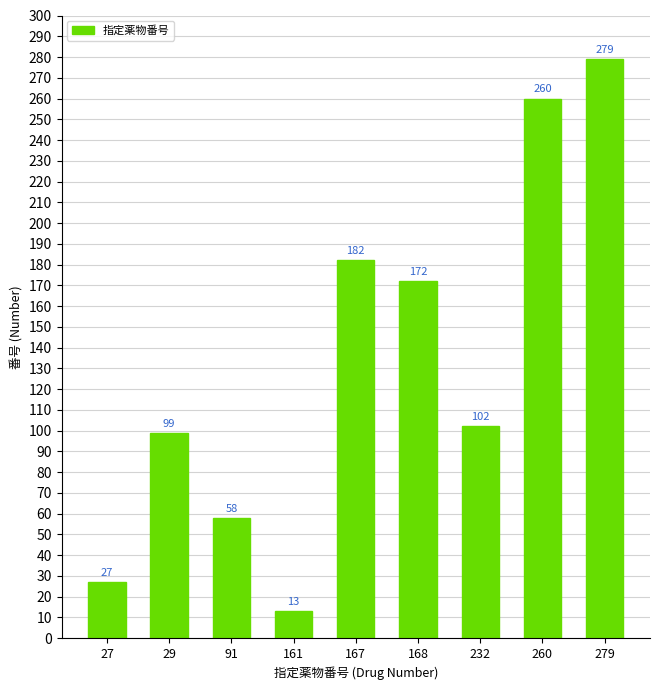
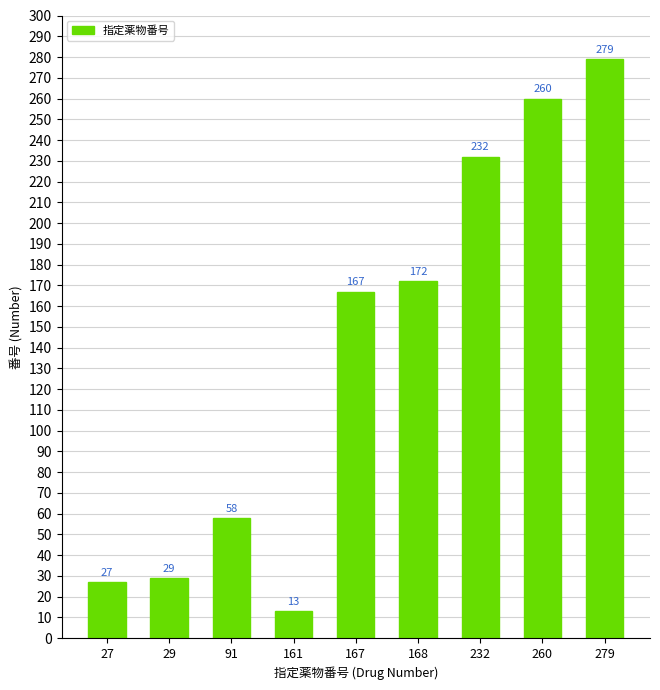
29: 99 -> 29
167: 182 -> 167
232: 102 -> 232
